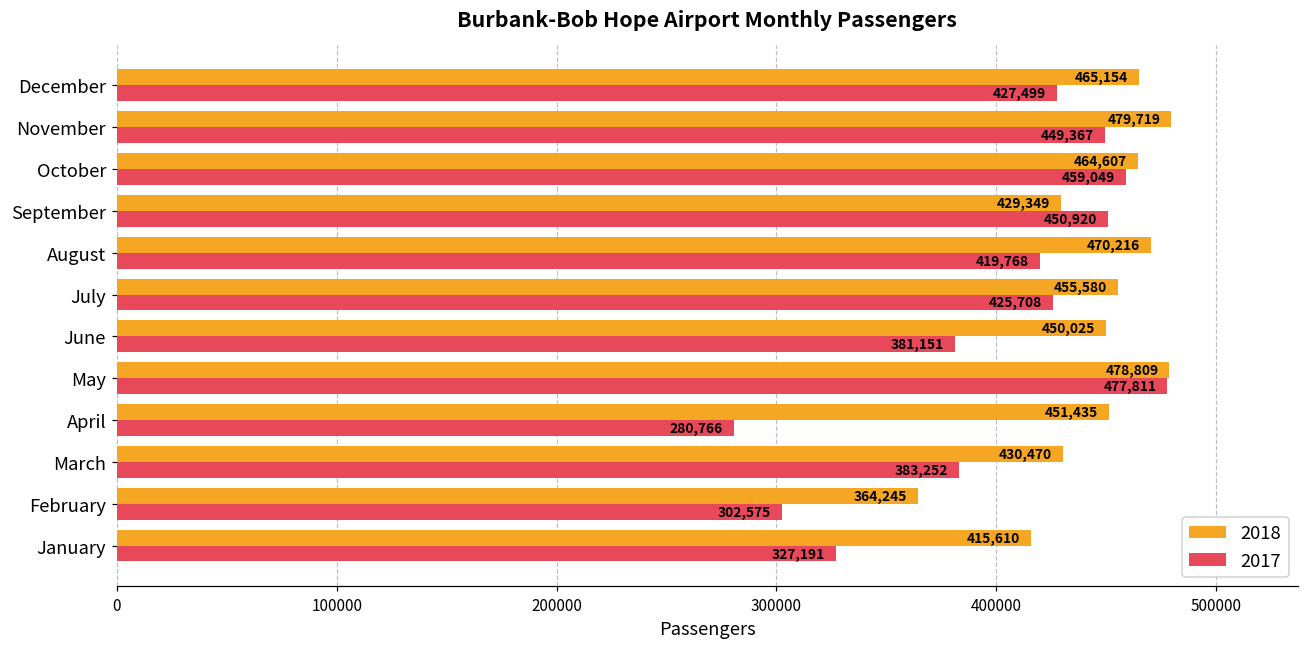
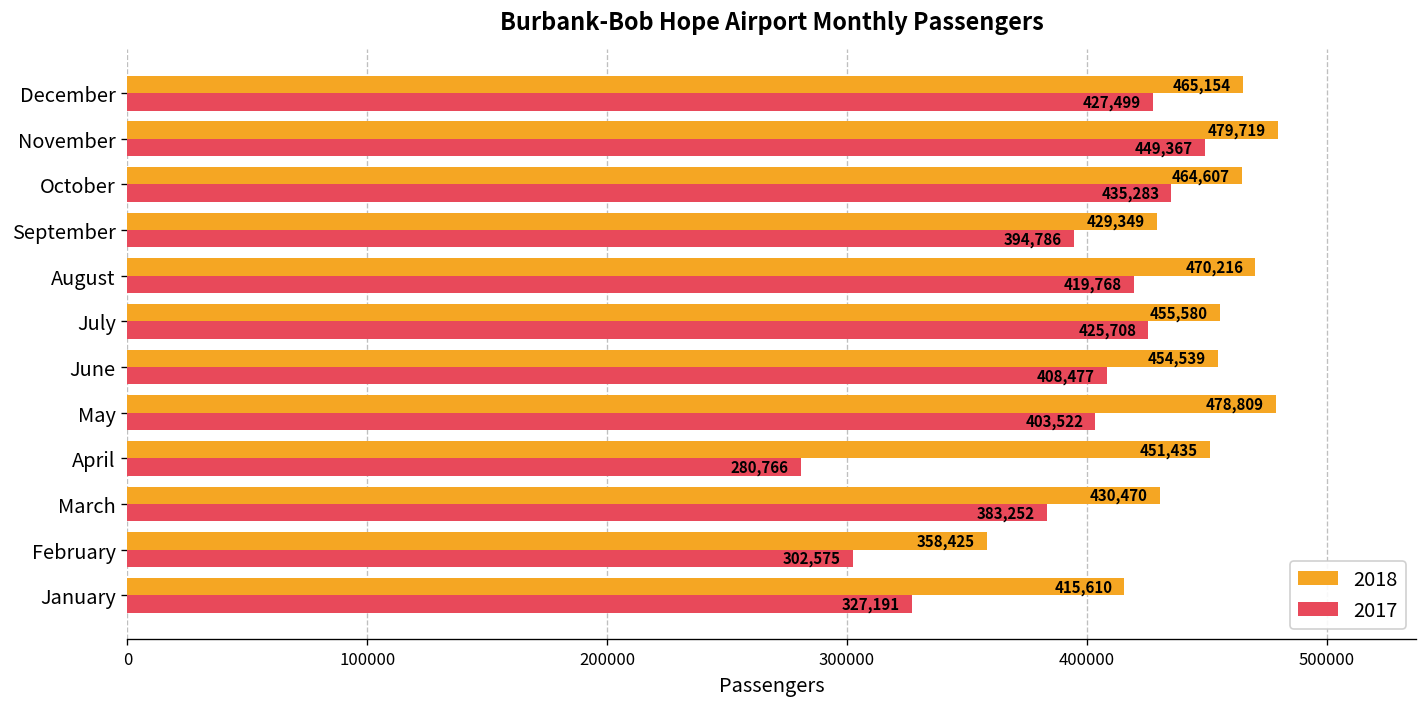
2017, October: 459,049 -> 435,283
2017, September: 450,920 -> 394,786
2018, June: 450,025 -> 454,539
2017, June: 381,151 -> 408,477
2017, May: 477,811 -> 403,522
2018, February: 364,245 -> 358,425
